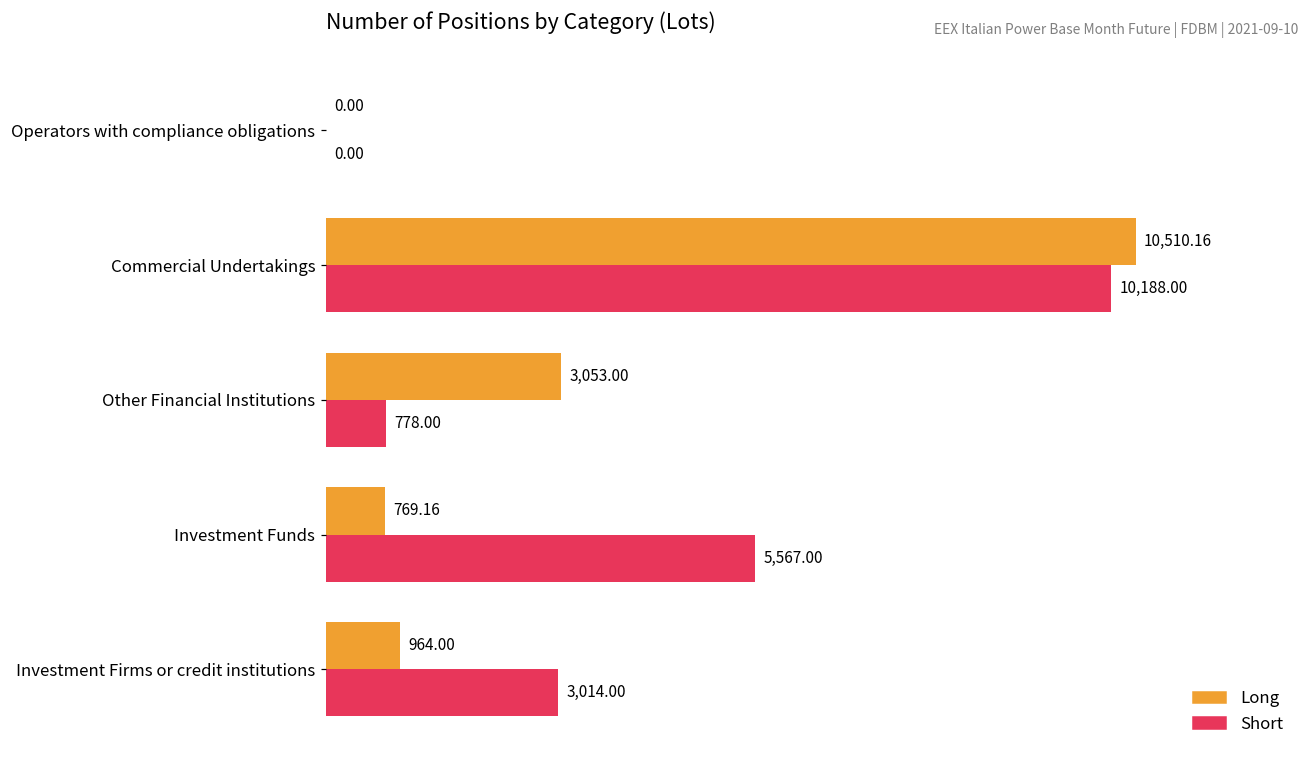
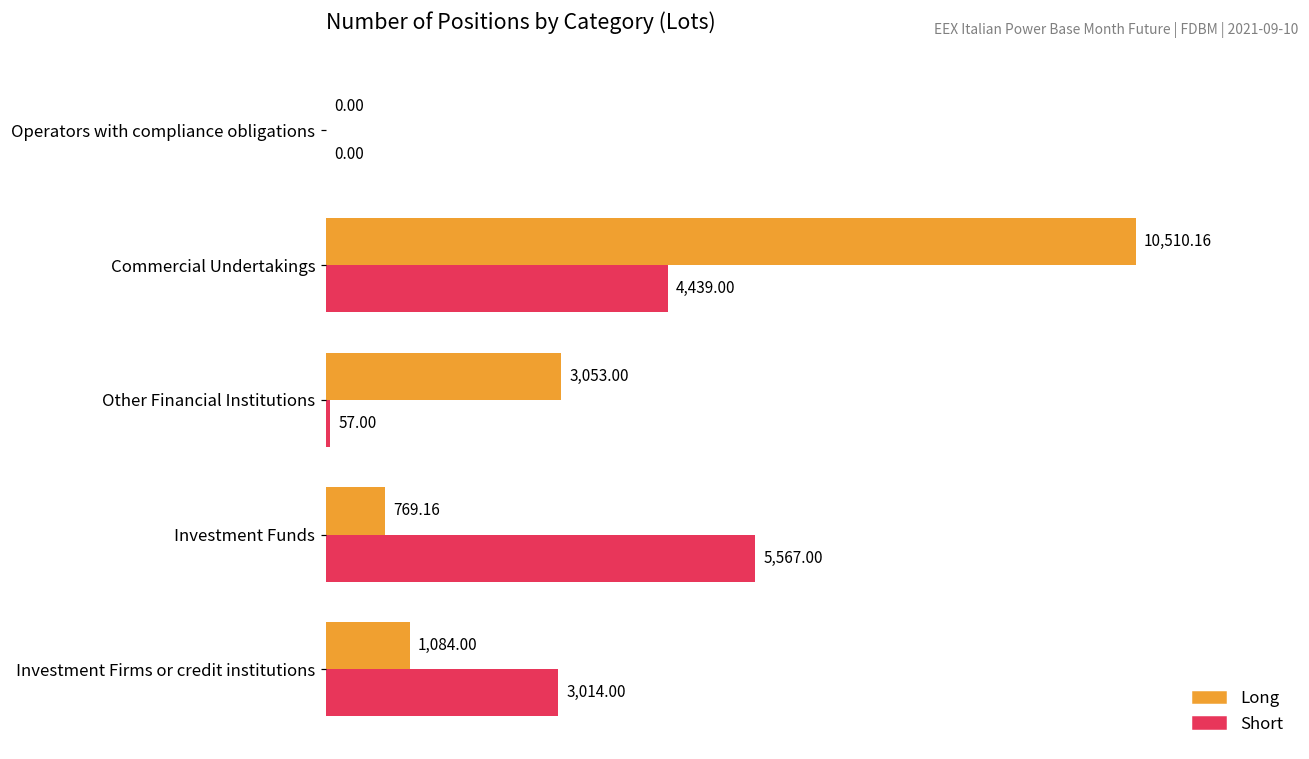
Short, Commercial Undertakings: 10,188.00 -> 4,439.00
Short, Other Financial Institutions: 778.00 -> 57.00
Long, Investment Firms or credit institutions: 964.00 -> 1,084.00
